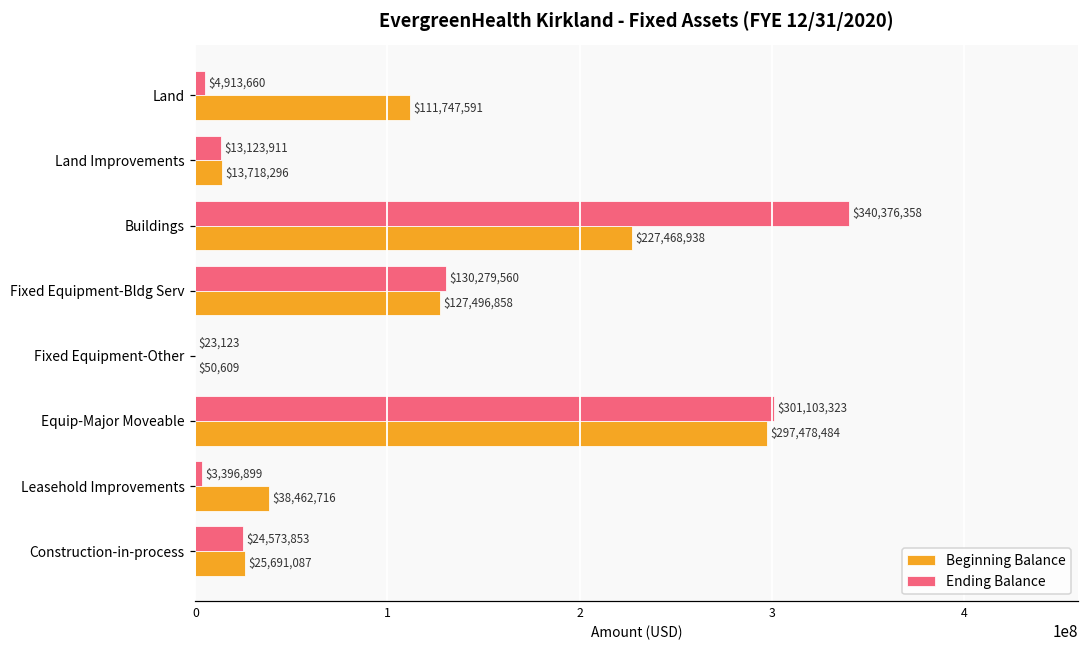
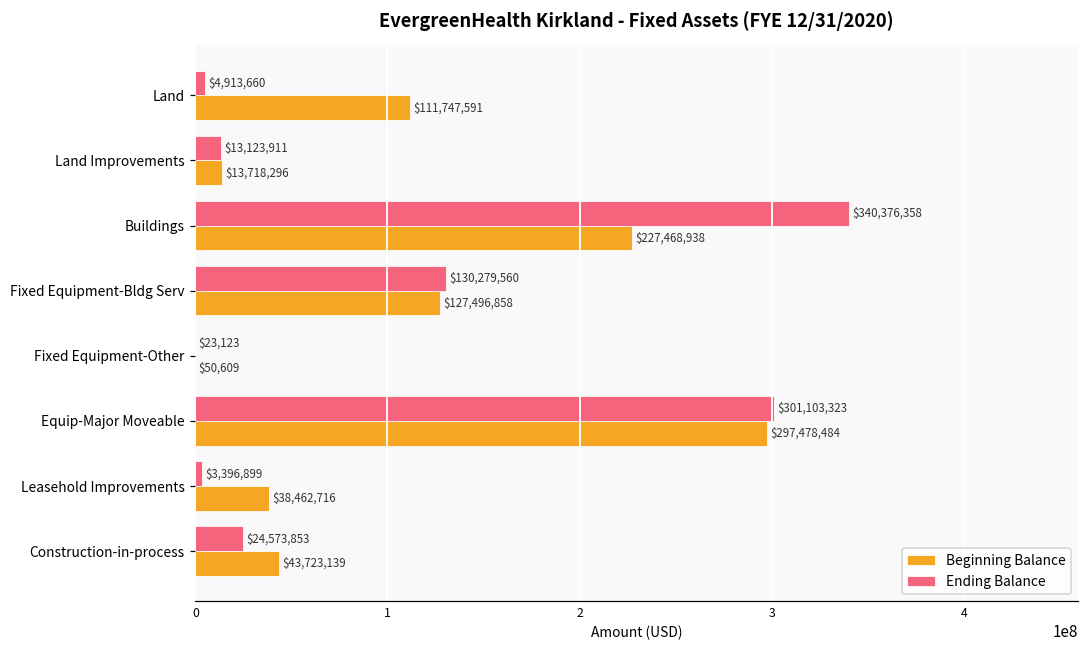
Beginning Balance, Construction-in-process: $25,691,087 -> $43,723,139
